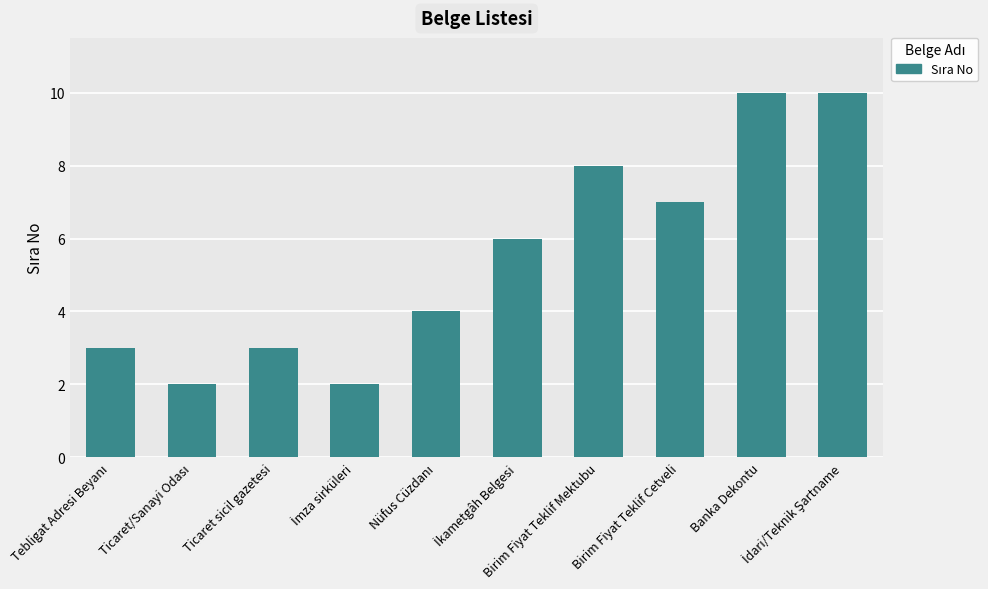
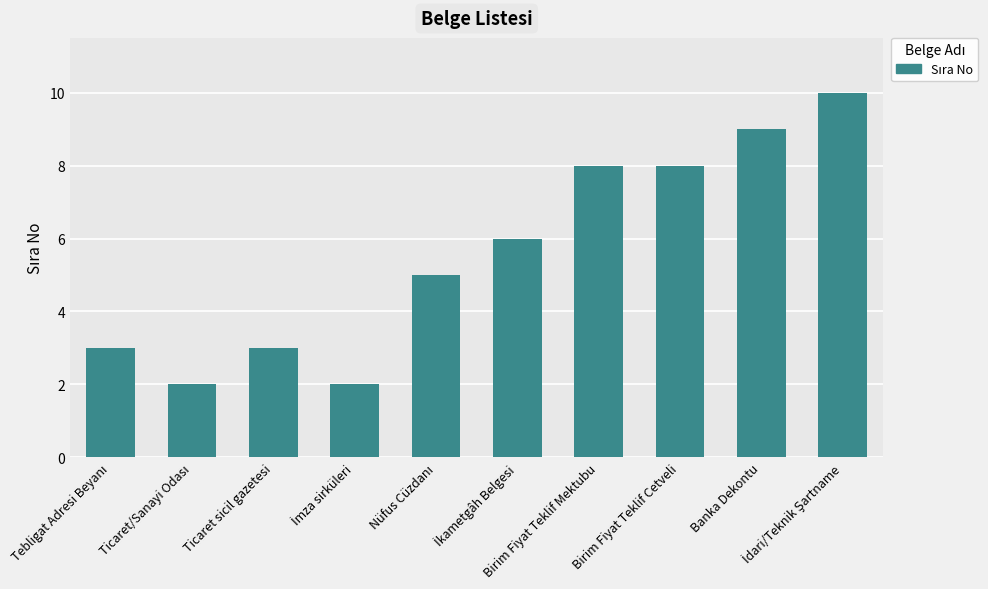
Nüfus Cüzdanı: 4 -> 5
Birim Fiyat Teklif Cetveli: 7 -> 8
Banka Dekontu: 10 -> 9
